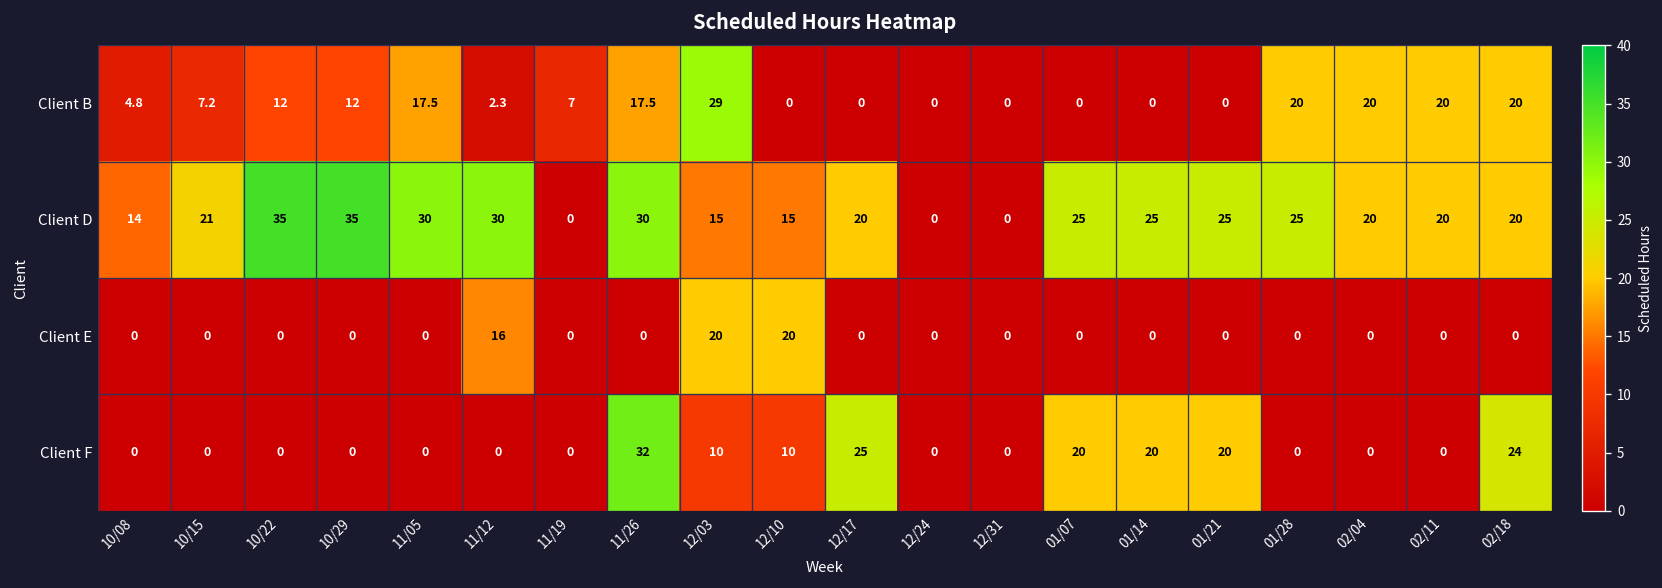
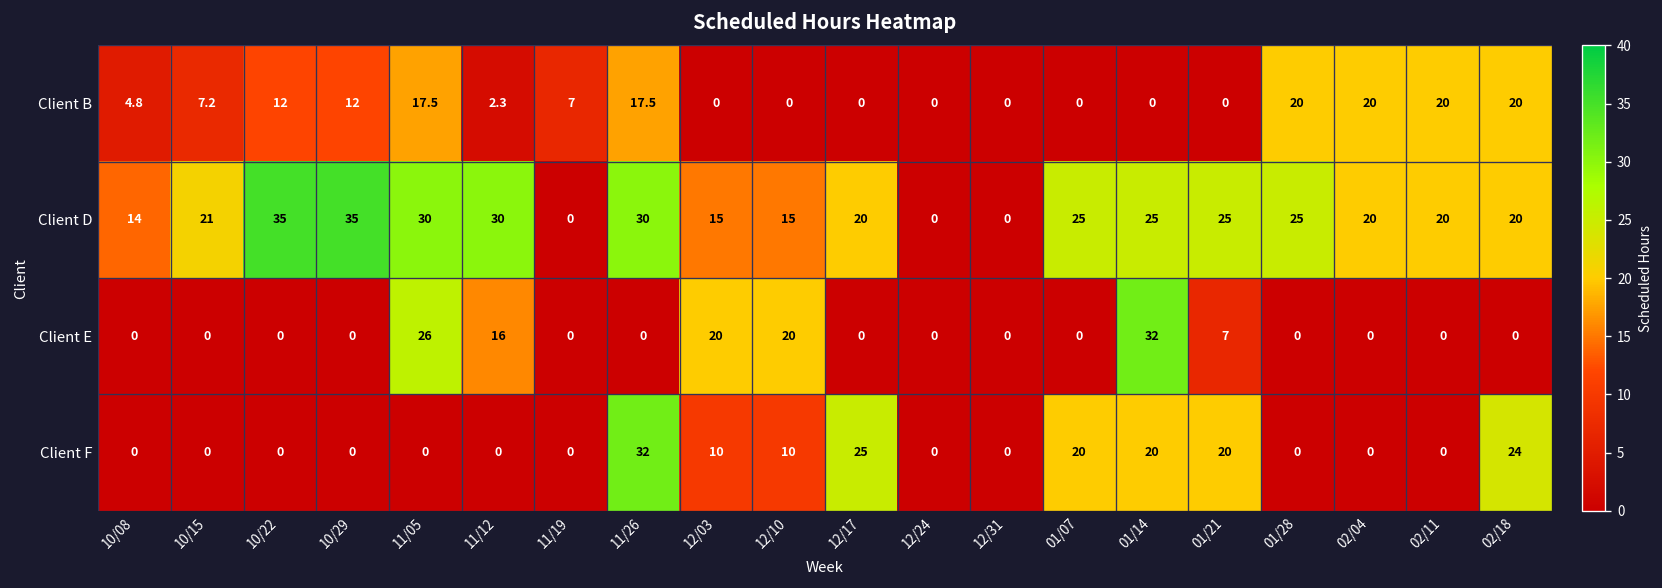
Client B, 12/03: 29 -> 0
Client E, 11/05: 0 -> 26
Client E, 01/14: 0 -> 32
Client E, 01/21: 0 -> 7
